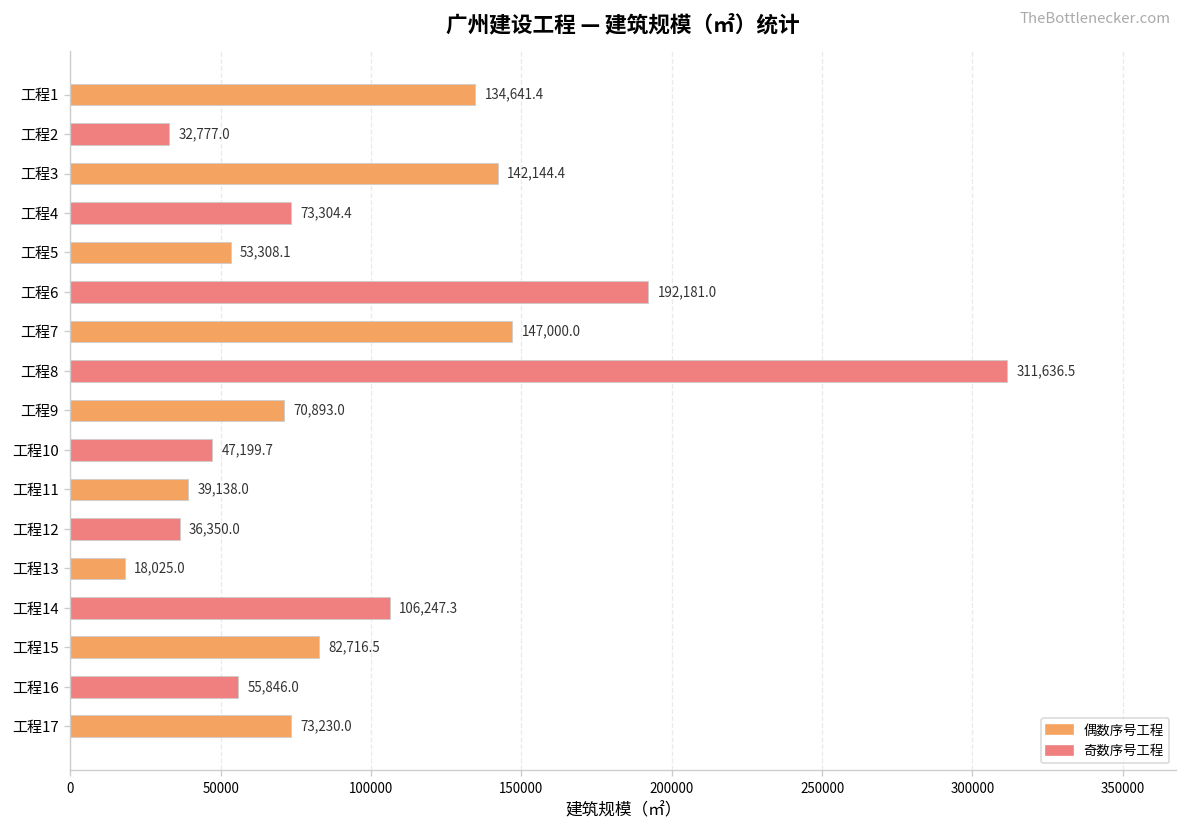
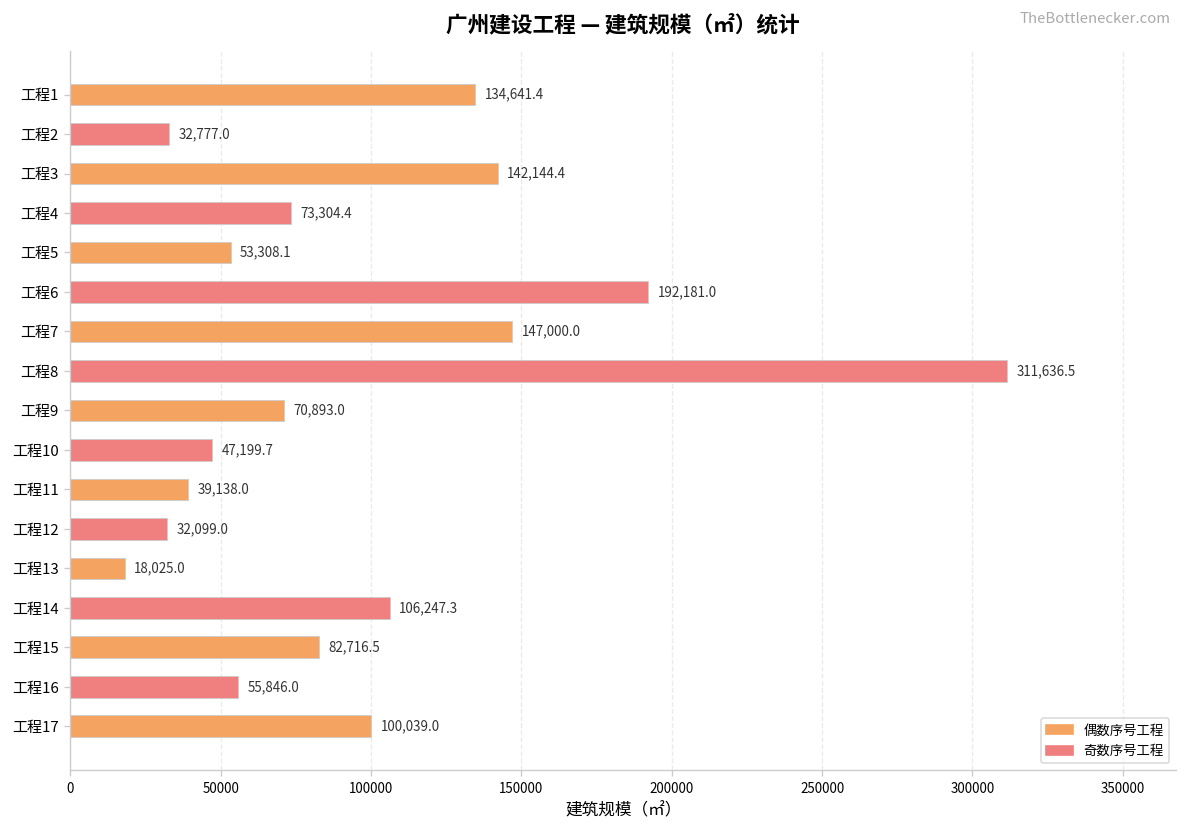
工程12: 36,350.0 -> 32,099.0
工程17: 73,230.0 -> 100,039.0
